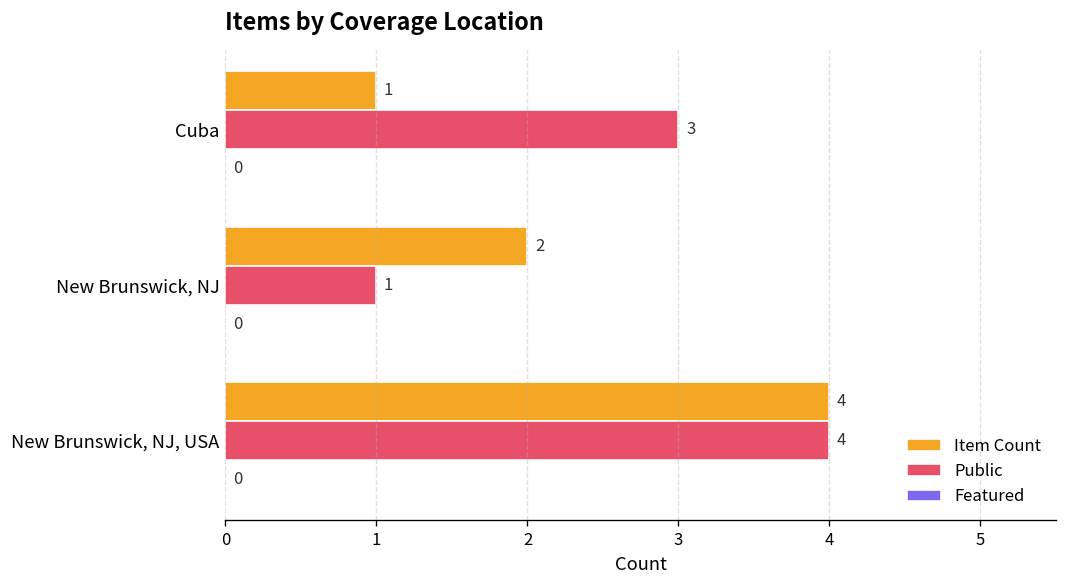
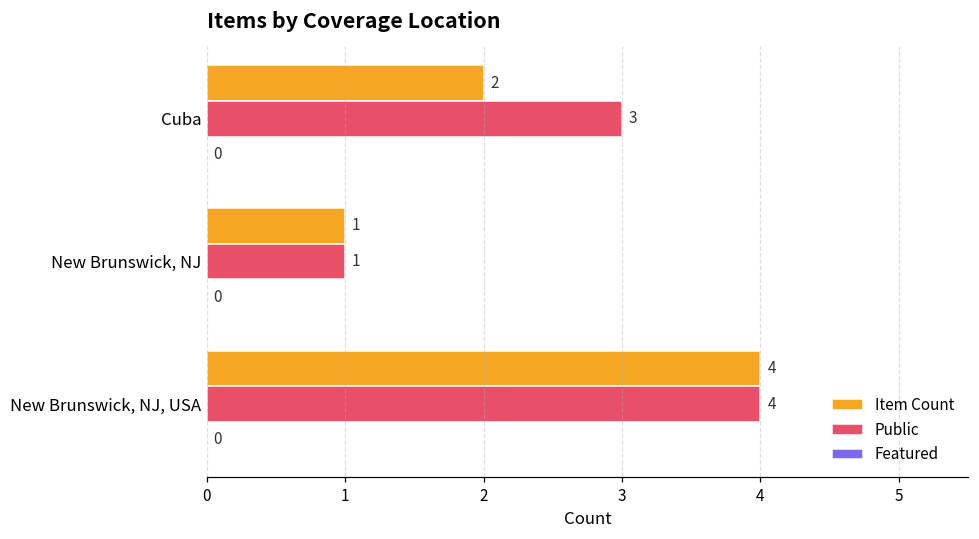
Item Count, Cuba: 1 -> 2
Item Count, New Brunswick, NJ: 2 -> 1
